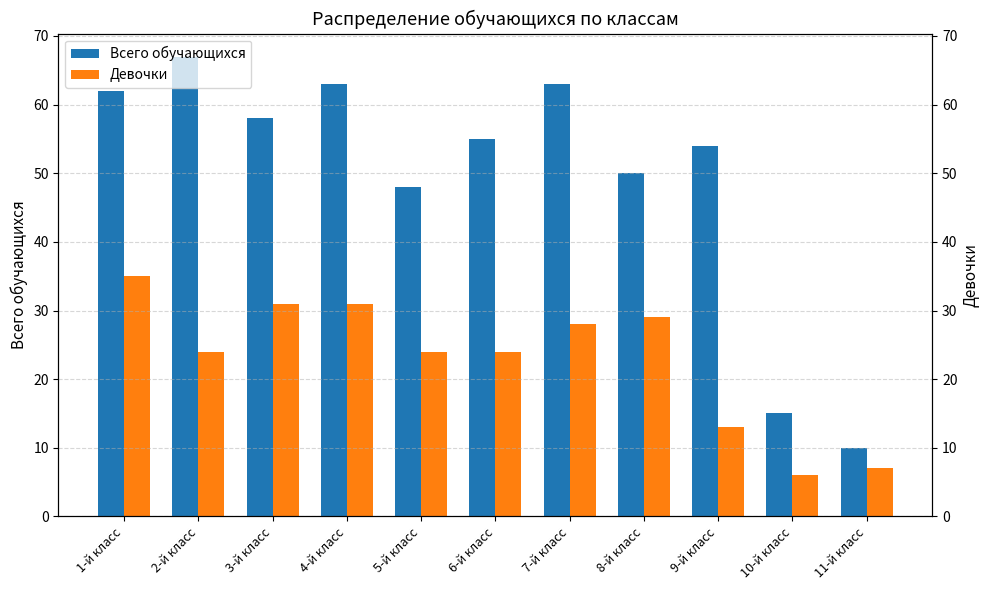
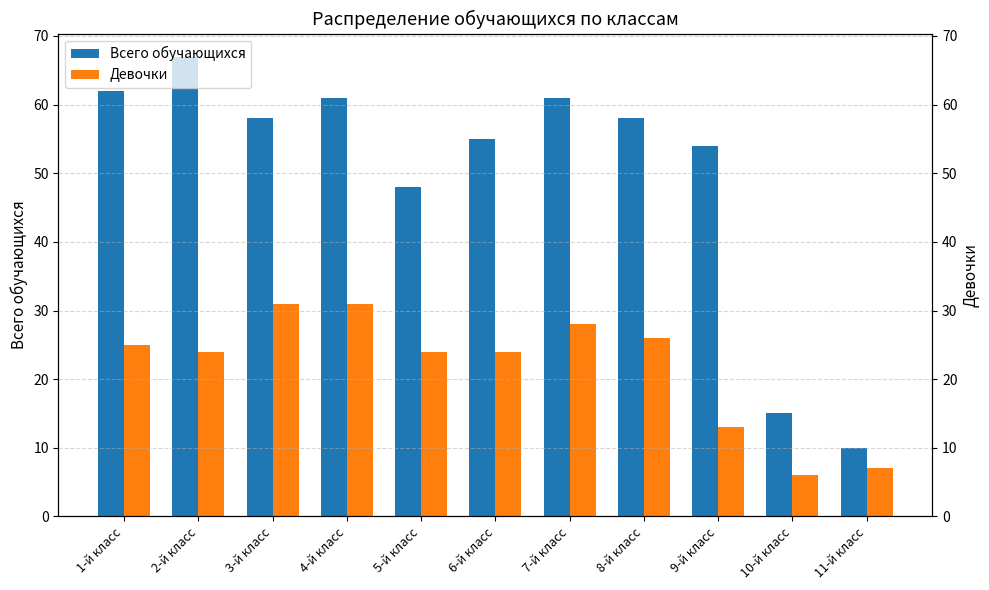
Девочки, 1-й класс: 35 -> 25
Всего обучающихся, 4-й класс: 63 -> 61
Всего обучающихся, 7-й класс: 63 -> 61
Всего обучающихся, 8-й класс: 50 -> 58
Девочки, 8-й класс: 29 -> 26
